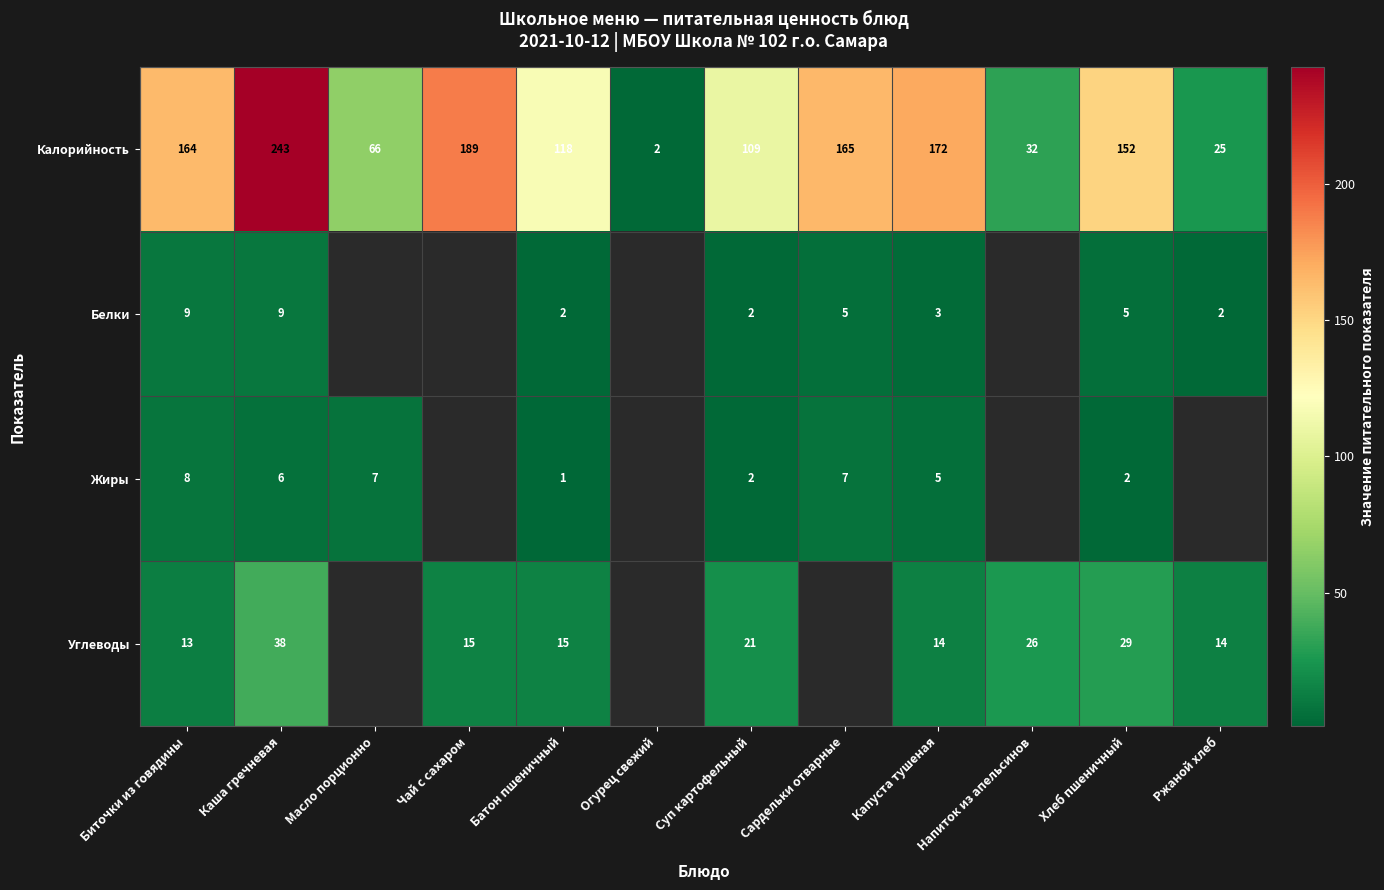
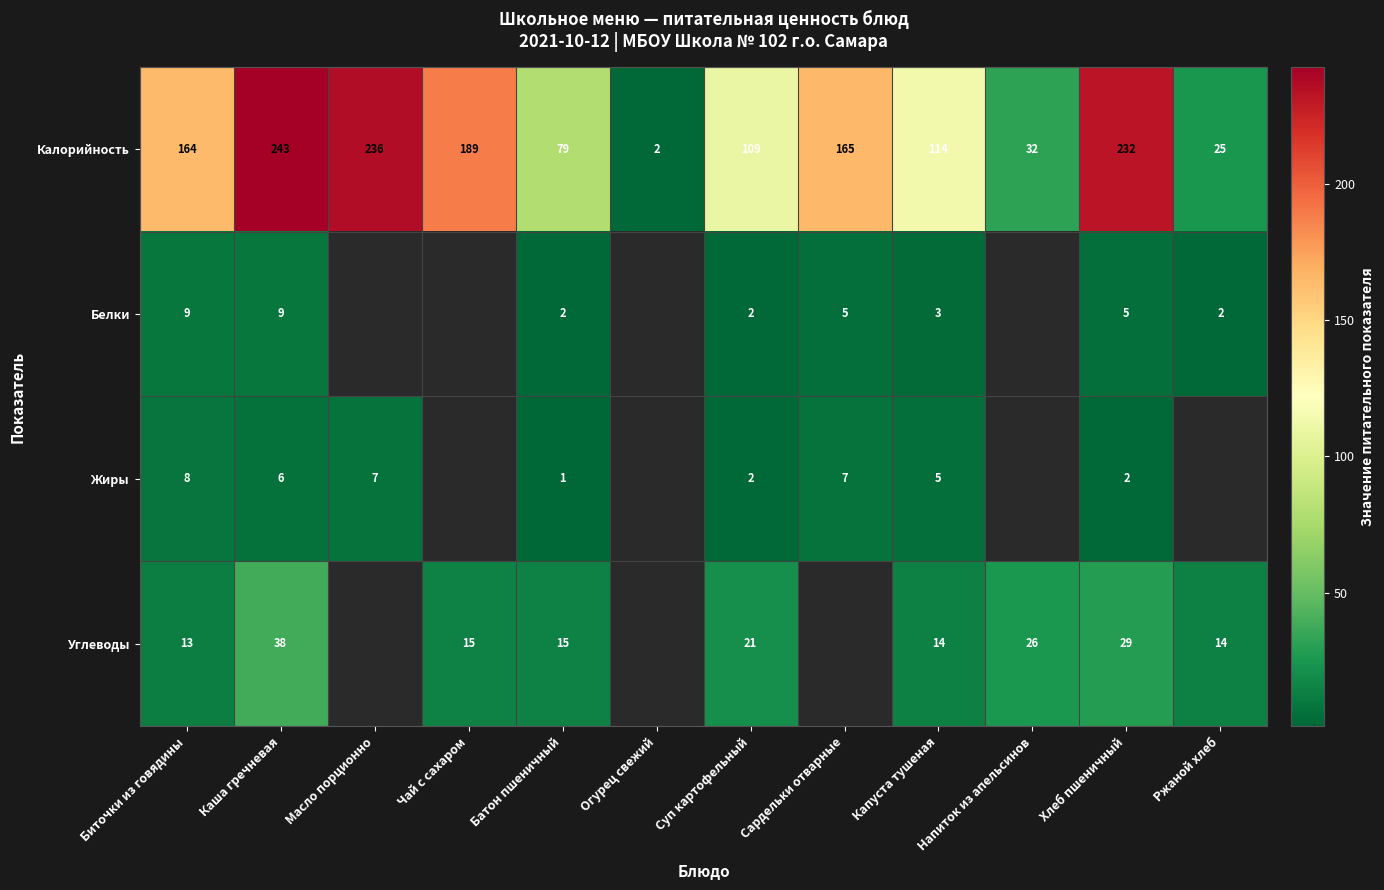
Калорийность, Масло порционно: 66 -> 236
Калорийность, Батон пшеничный: 118 -> 79
Калорийность, Капуста тушеная: 172 -> 114
Калорийность, Хлеб пшеничный: 152 -> 232
